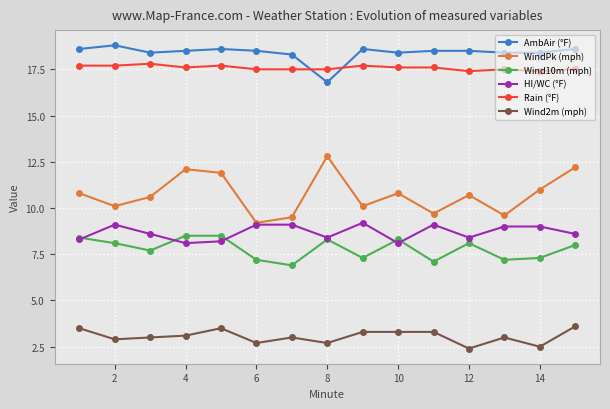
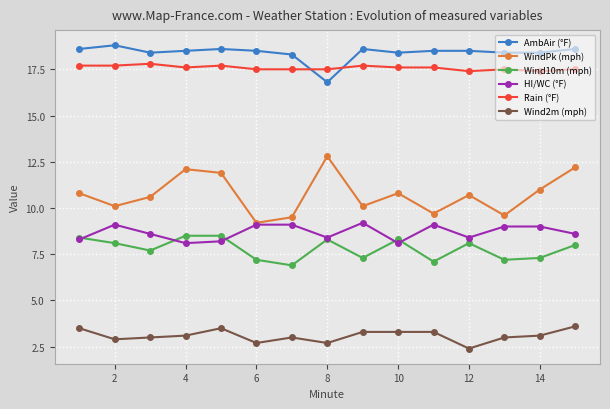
Wind2m (mph), 14: 2.5 -> 3.1
